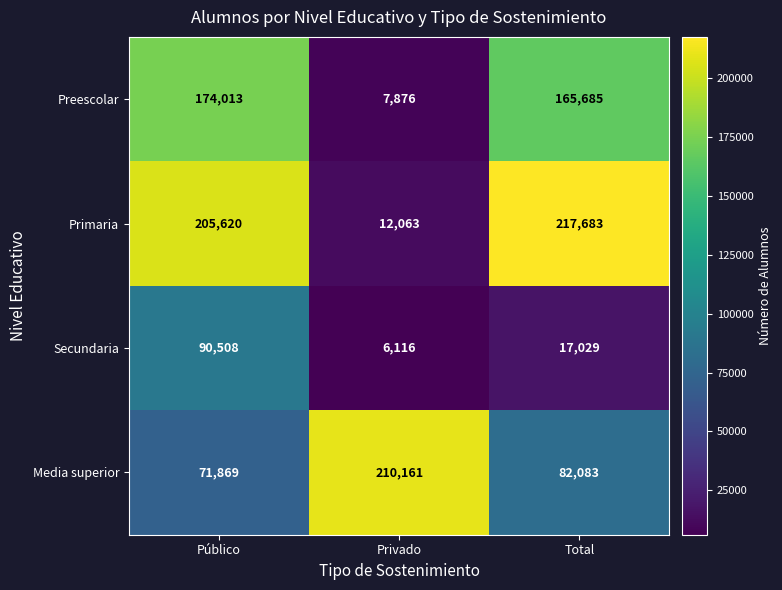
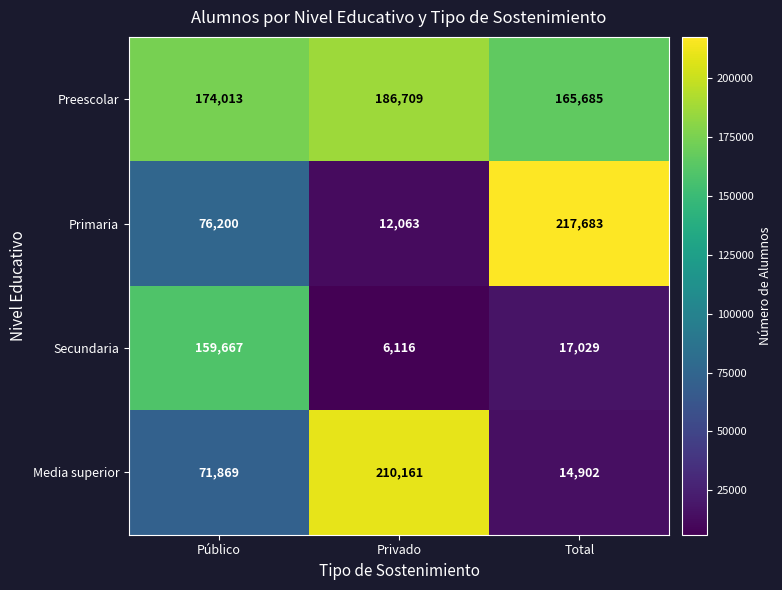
Preescolar, Privado: 7,876 -> 186,709
Primaria, Público: 205,620 -> 76,200
Secundaria, Público: 90,508 -> 159,667
Media superior, Total: 82,083 -> 14,902
